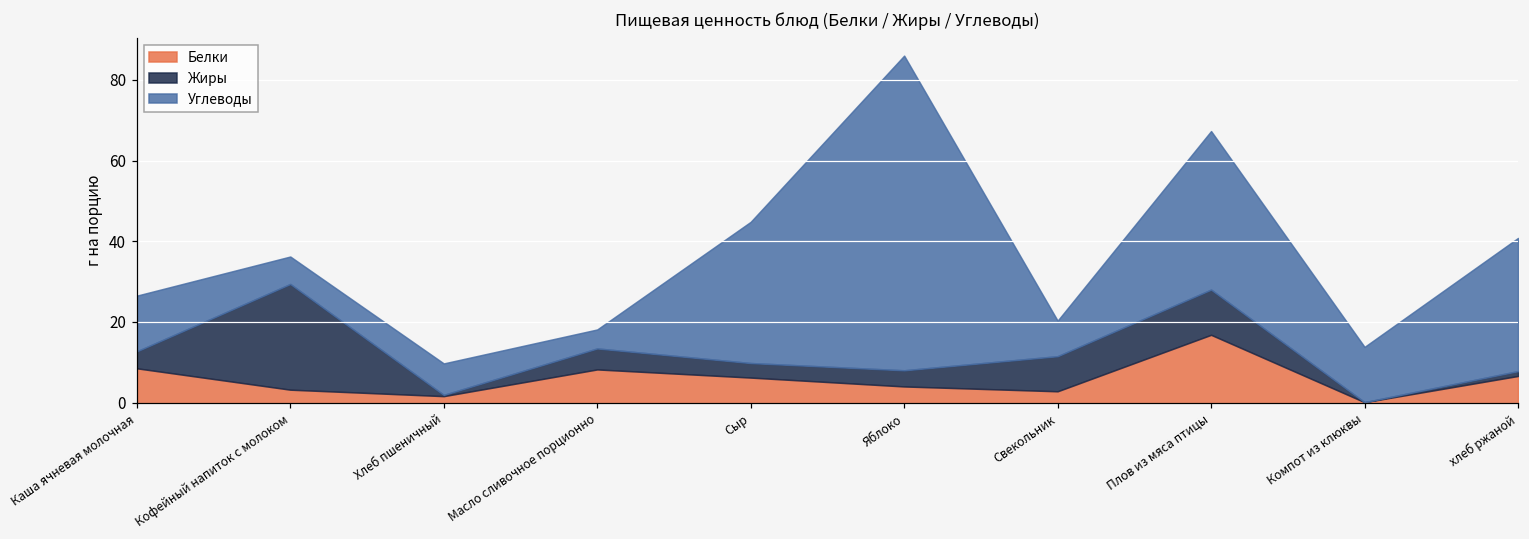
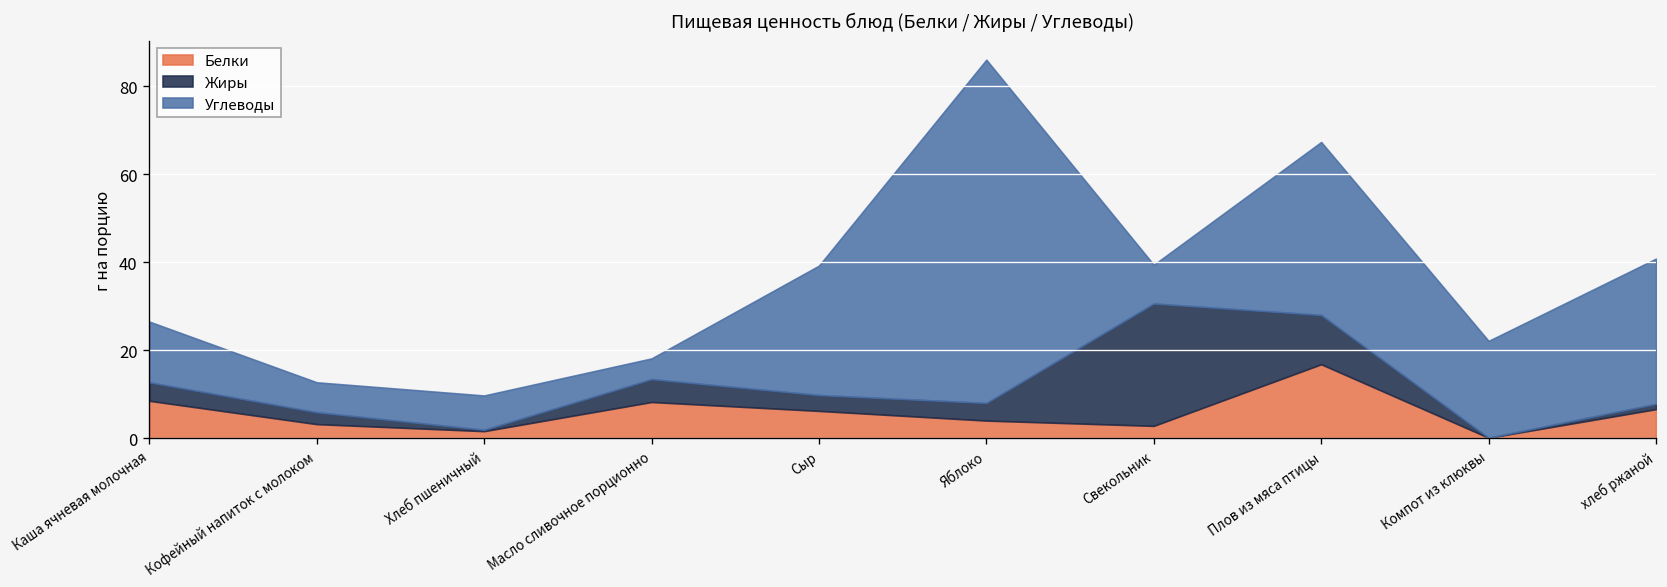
Жиры, Кофейный напиток с молоком: 26 -> 3
Углеводы, Сыр: 35 -> 29
Жиры, Свекольник: 9 -> 28
Углеводы, Компот из клюквы: 14 -> 22
